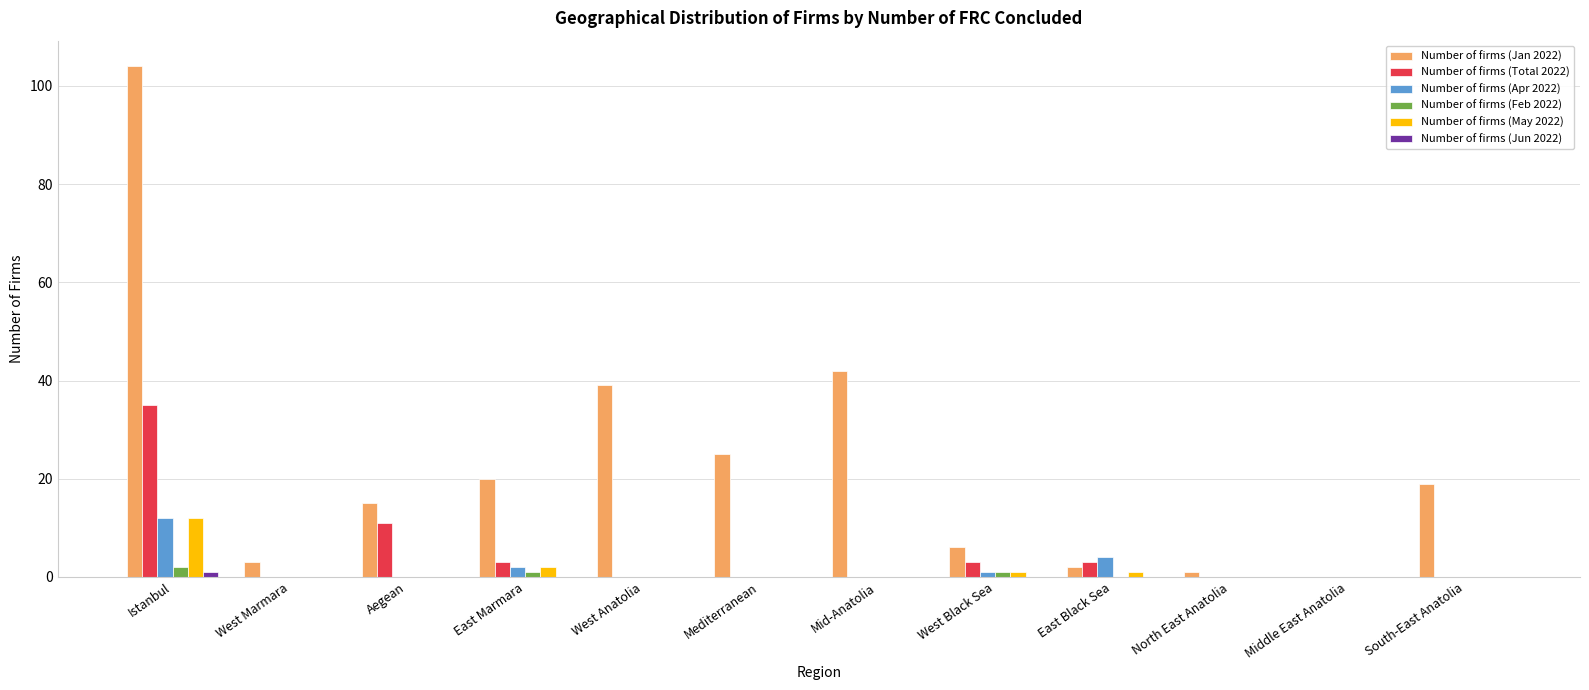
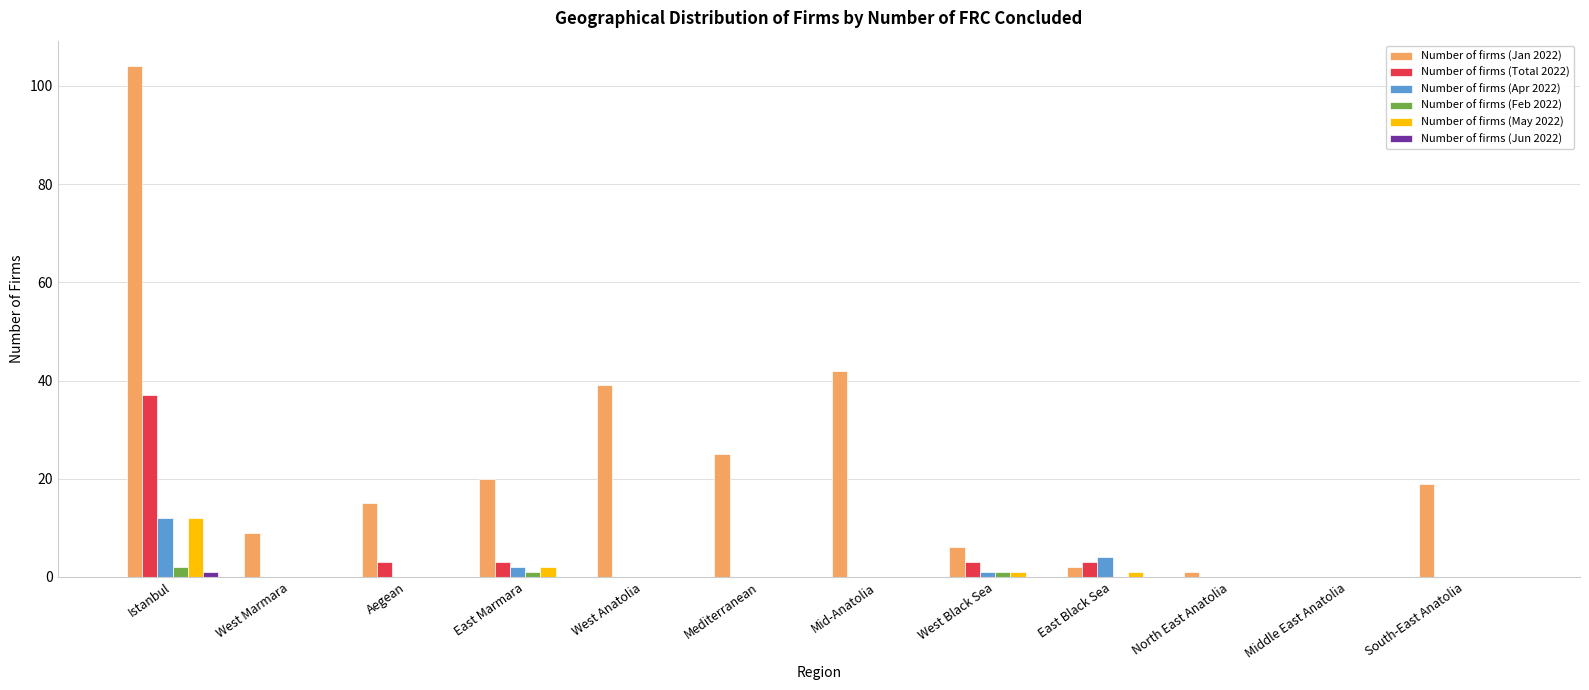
Number of firms (Total 2022), Istanbul: 35 -> 37
Number of firms (Jan 2022), West Marmara: 3 -> 9
Number of firms (Total 2022), Aegean: 11 -> 3
